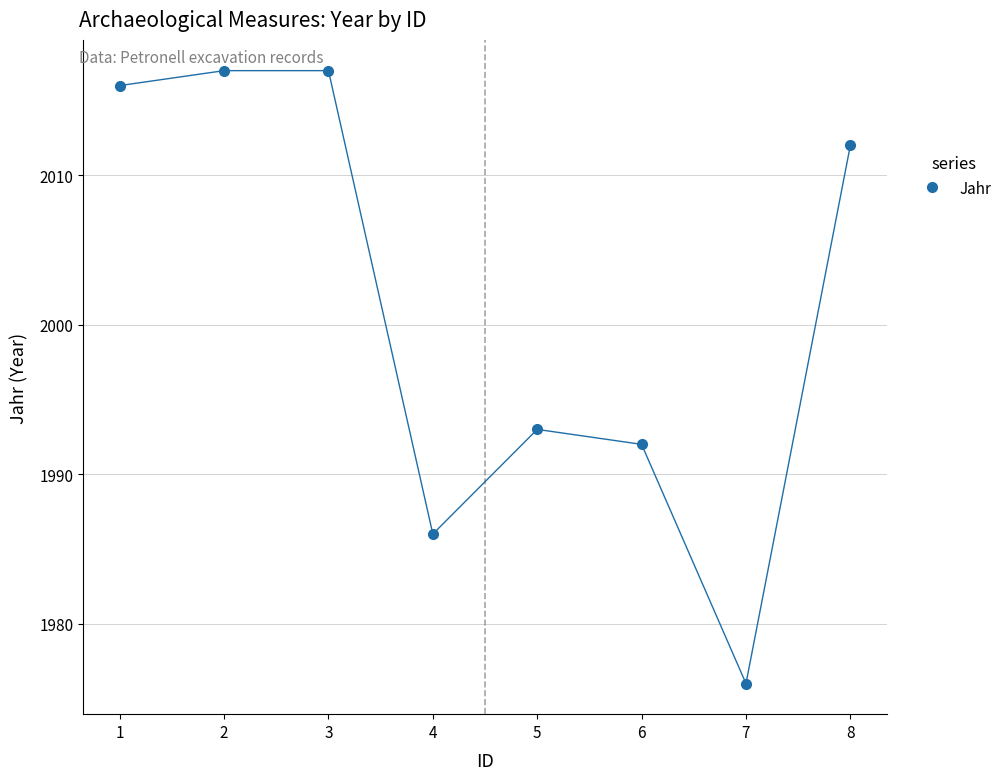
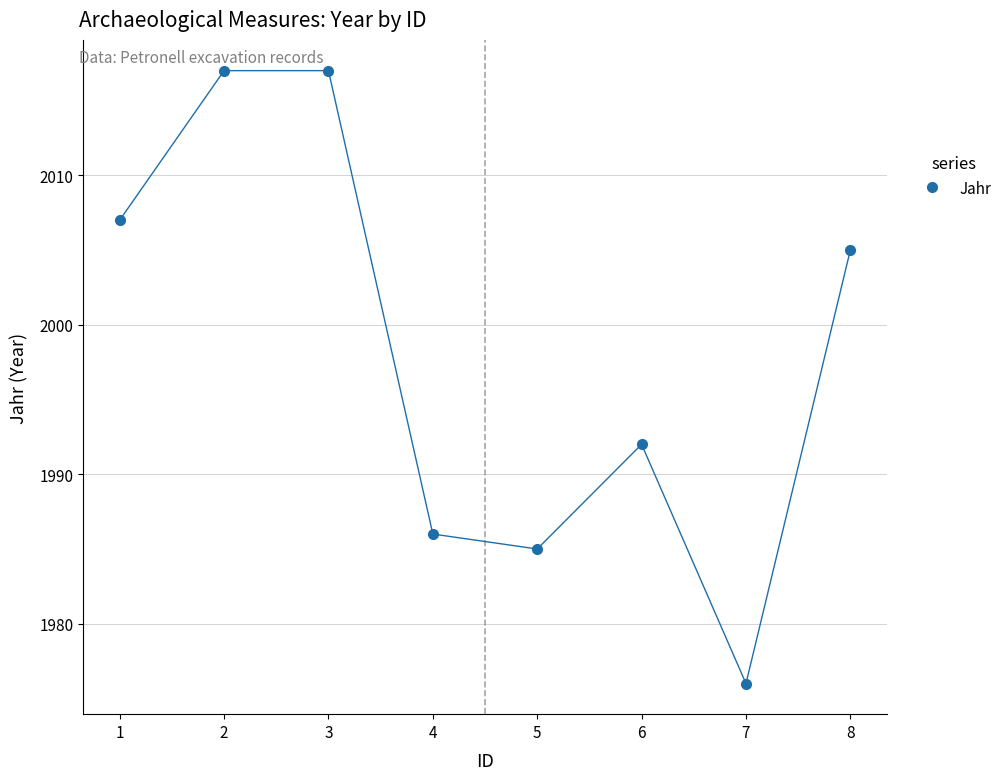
1: 2016 -> 2007
5: 1993 -> 1985
8: 2012 -> 2005
